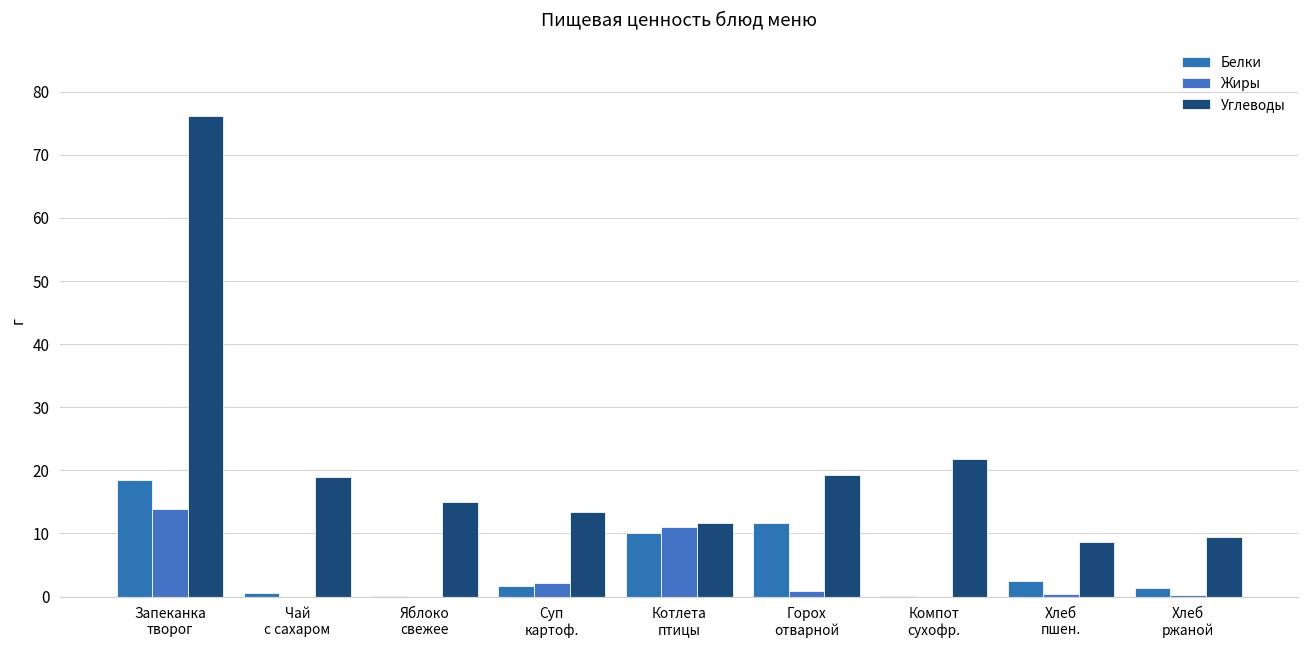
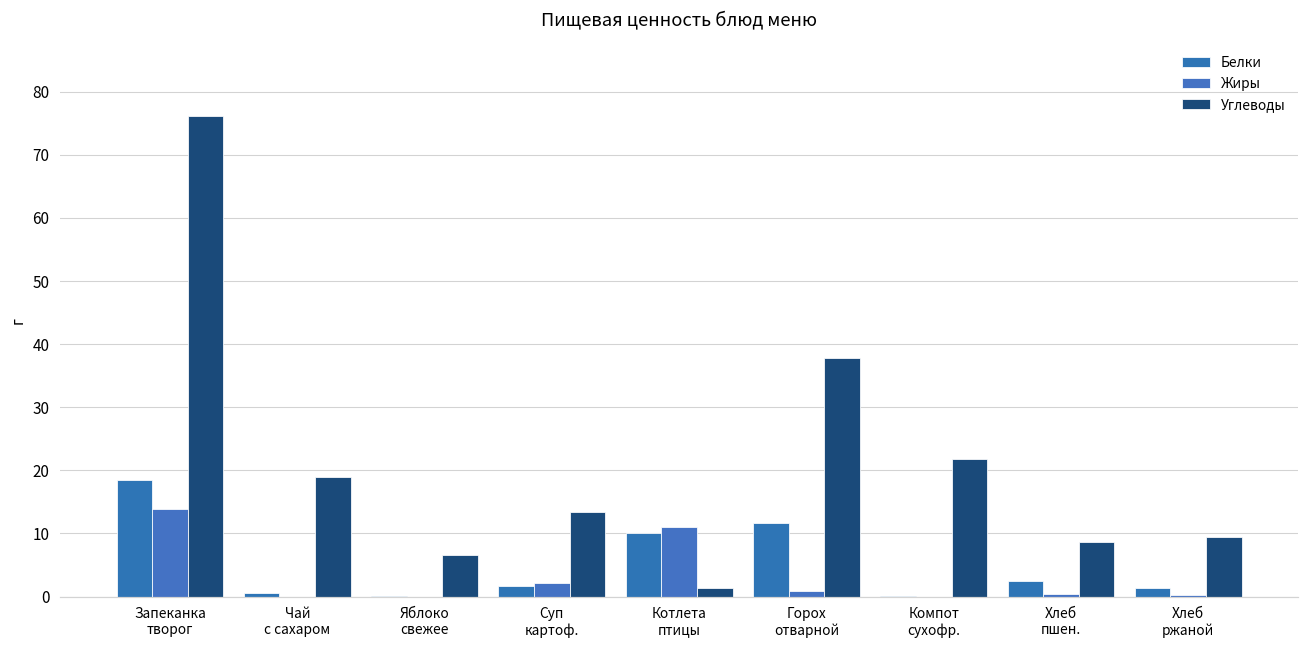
Углеводы, Яблоко свежее: 15 -> 7
Углеводы, Котлета птицы: 12 -> 1
Углеводы, Горох отварной: 19 -> 38
